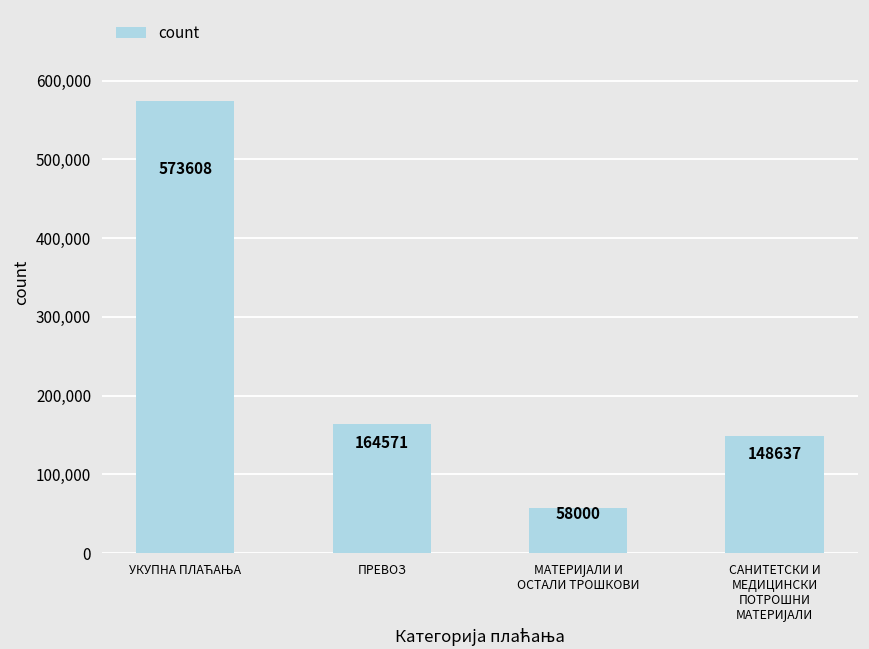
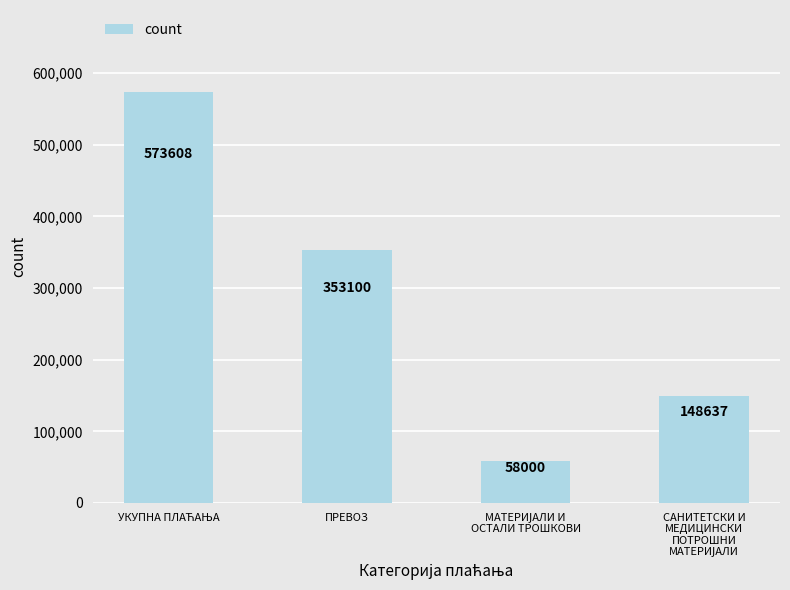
ПРЕВОЗ: 164571 -> 353100
